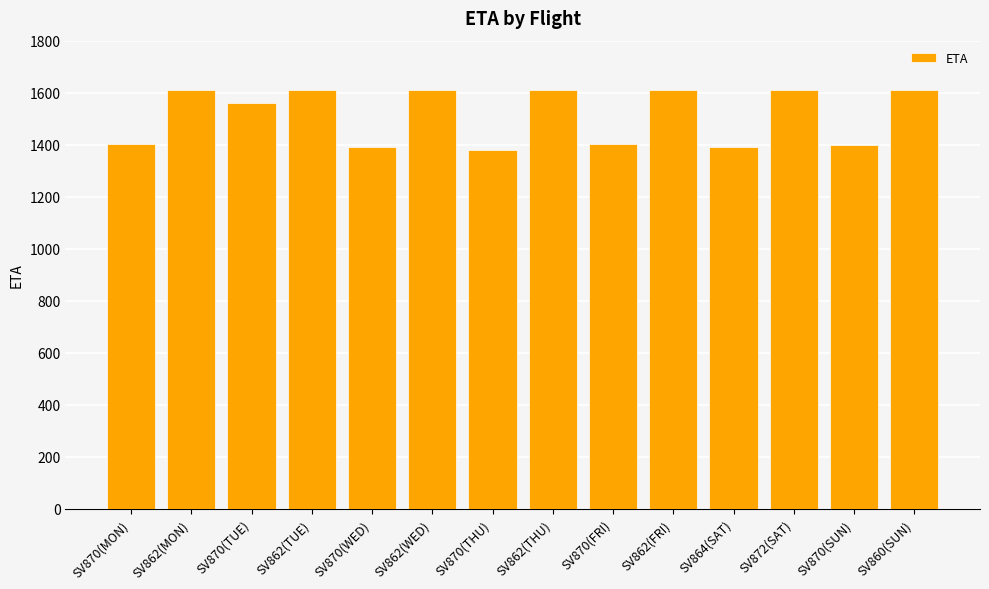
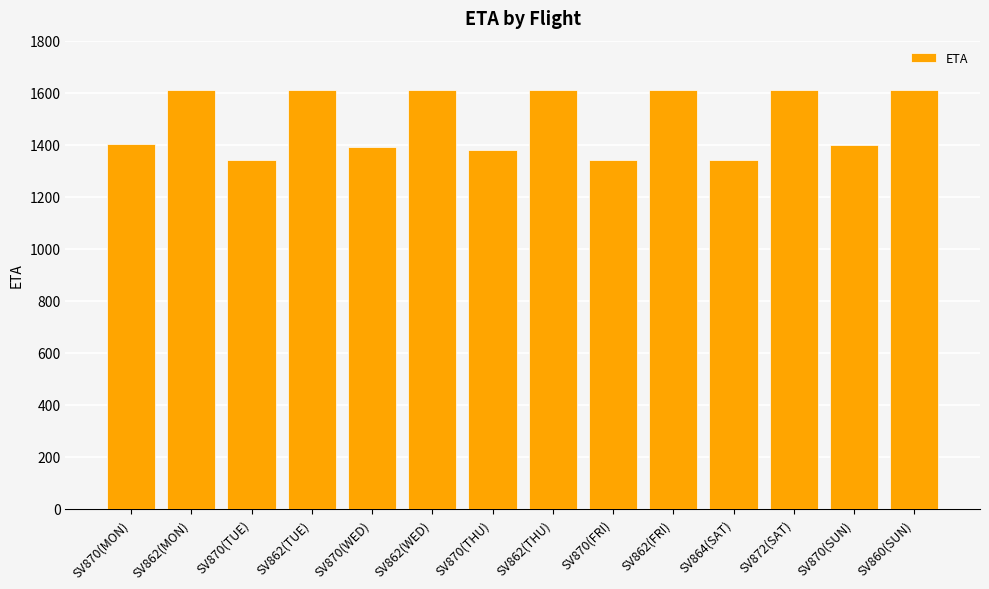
SV870(TUE): 1560 -> 1340
SV870(FRI): 1400 -> 1340
SV864(SAT): 1390 -> 1340
